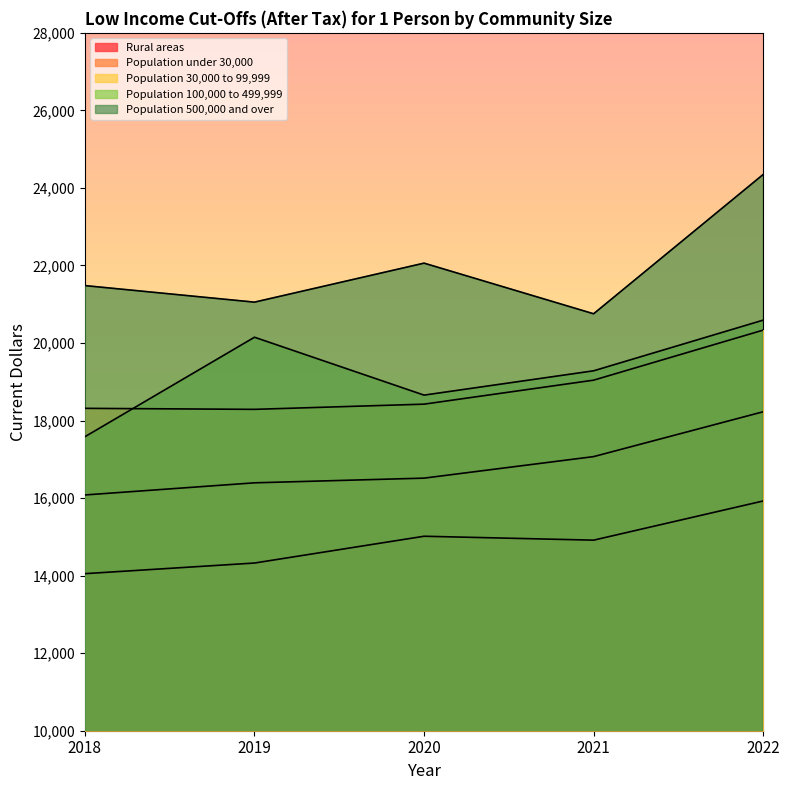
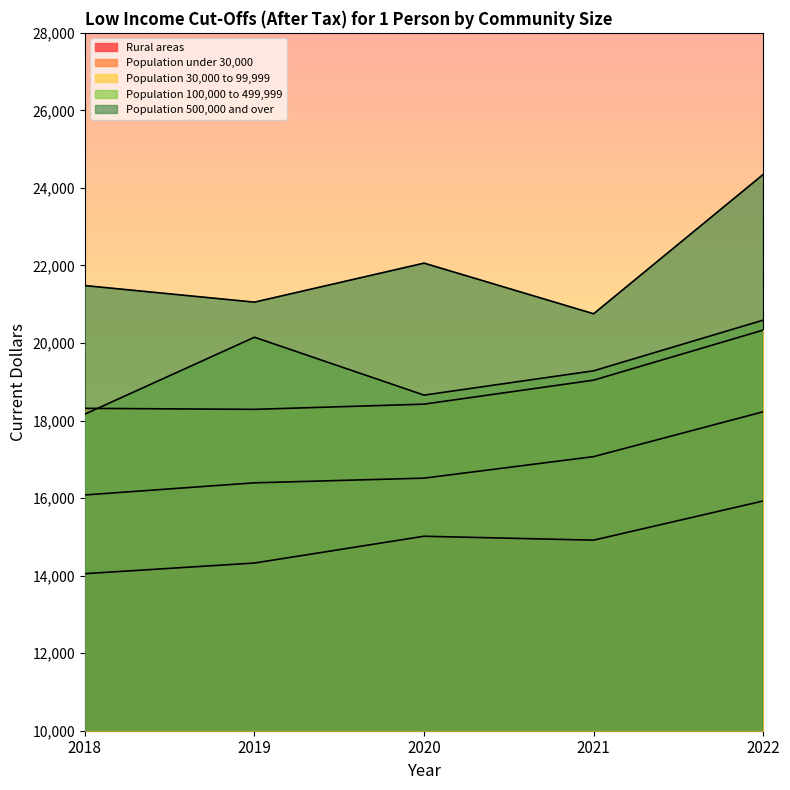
Population 100,000 to 499,999, 2018: 17,600 -> 18,200
